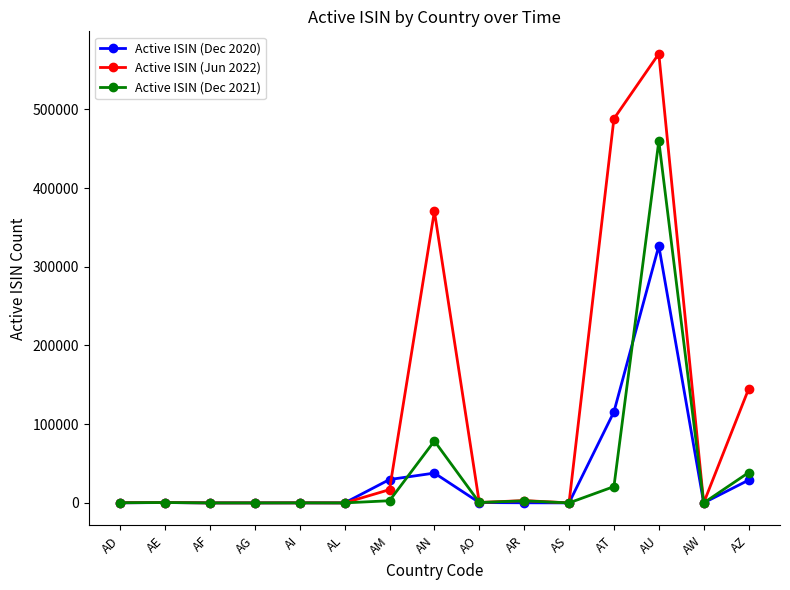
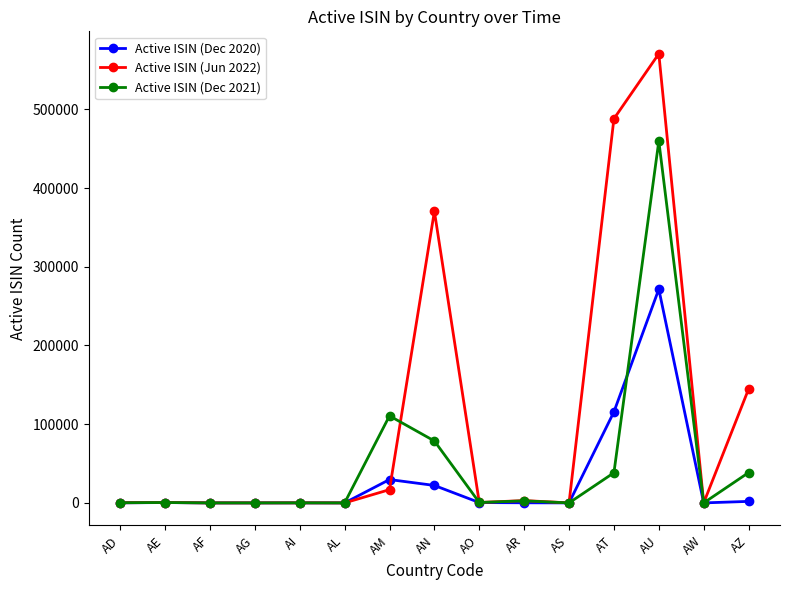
Active ISIN (Dec 2021), AM: 0 -> 110000
Active ISIN (Dec 2020), AN: 40000 -> 20000
Active ISIN (Dec 2021), AT: 20000 -> 40000
Active ISIN (Dec 2020), AU: 330000 -> 270000
Active ISIN (Dec 2020), AZ: 30000 -> 0
